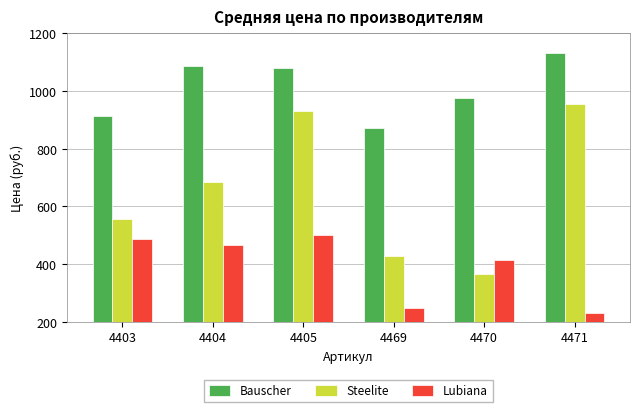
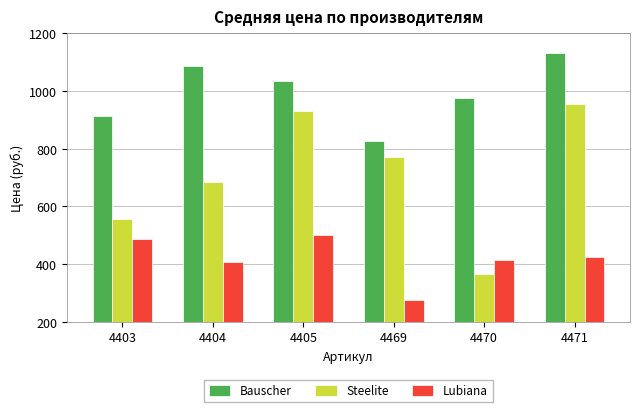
Lubiana, 4404: 470 -> 410
Bauscher, 4405: 1080 -> 1030
Bauscher, 4469: 870 -> 830
Steelite, 4469: 430 -> 770
Lubiana, 4469: 250 -> 280
Lubiana, 4471: 230 -> 430
